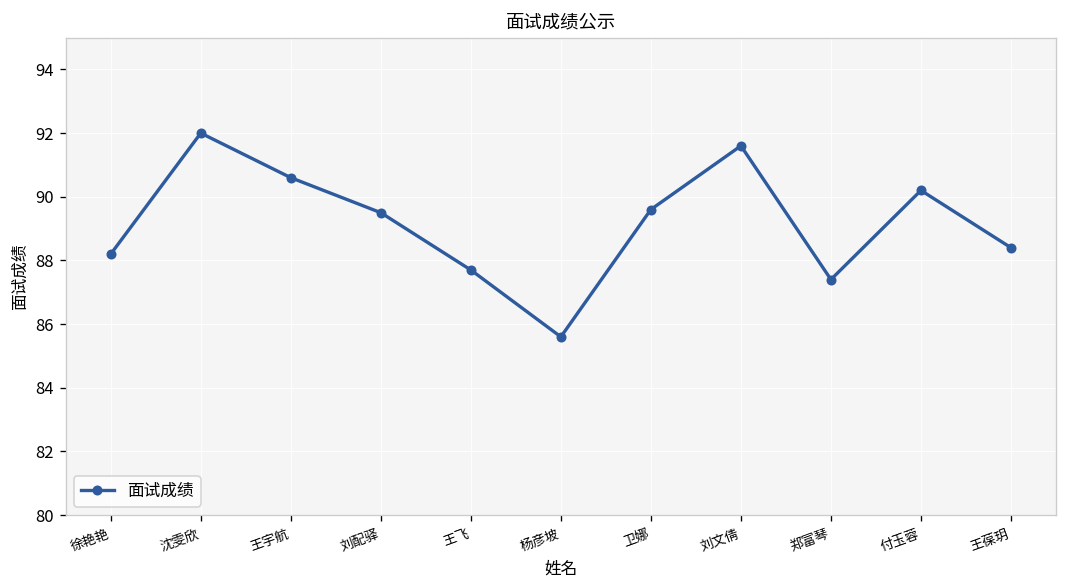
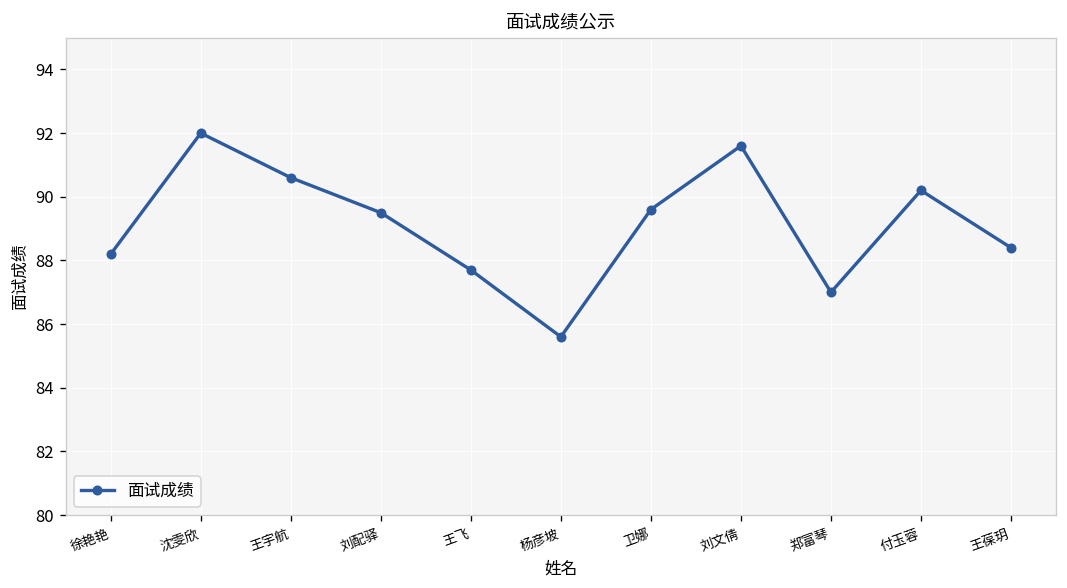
郑富琴: 87.4 -> 87.0
